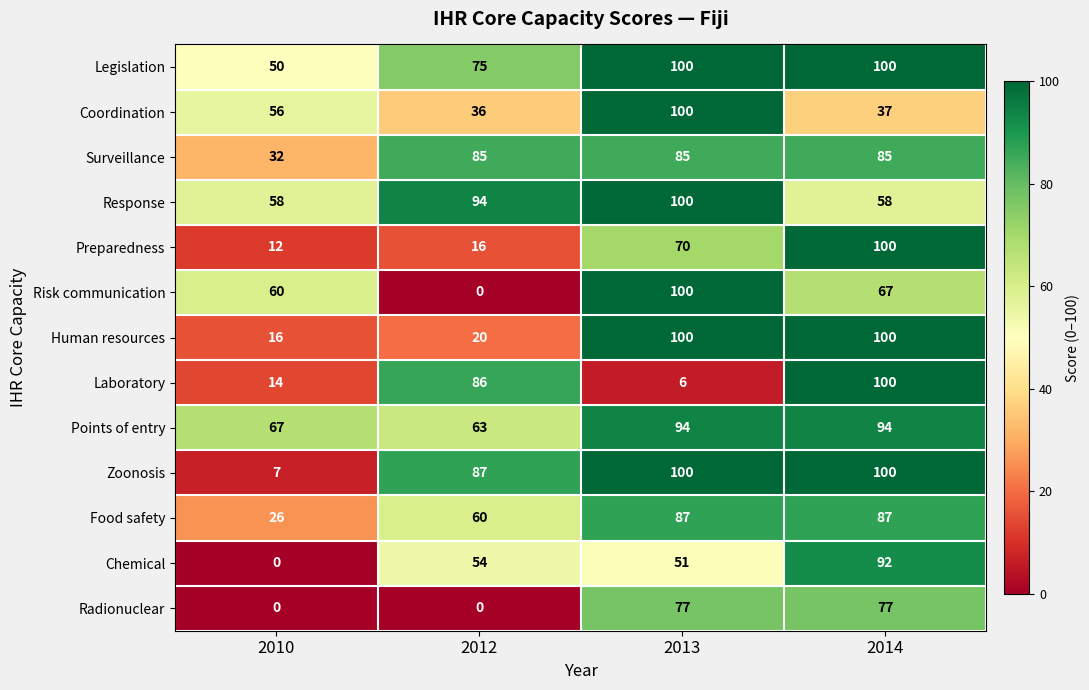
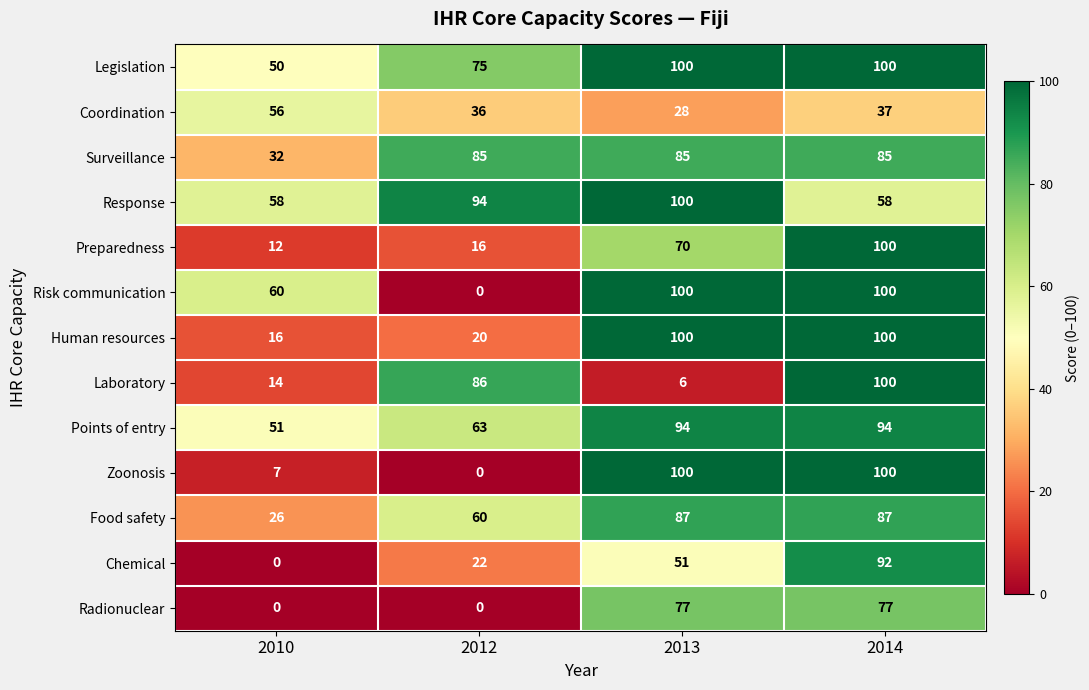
Coordination, 2013: 100 -> 28
Risk communication, 2014: 67 -> 100
Points of entry, 2010: 67 -> 51
Zoonosis, 2012: 87 -> 0
Chemical, 2012: 54 -> 22
